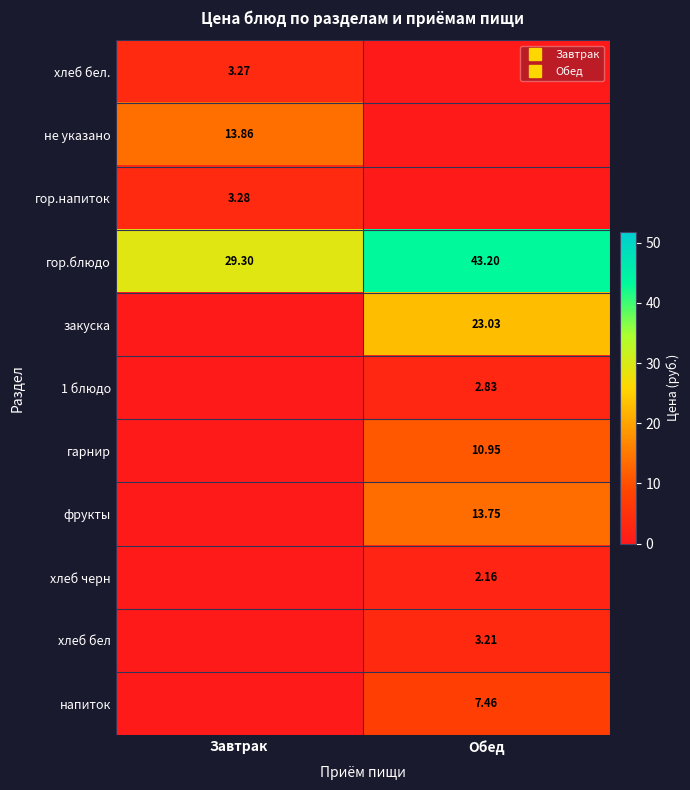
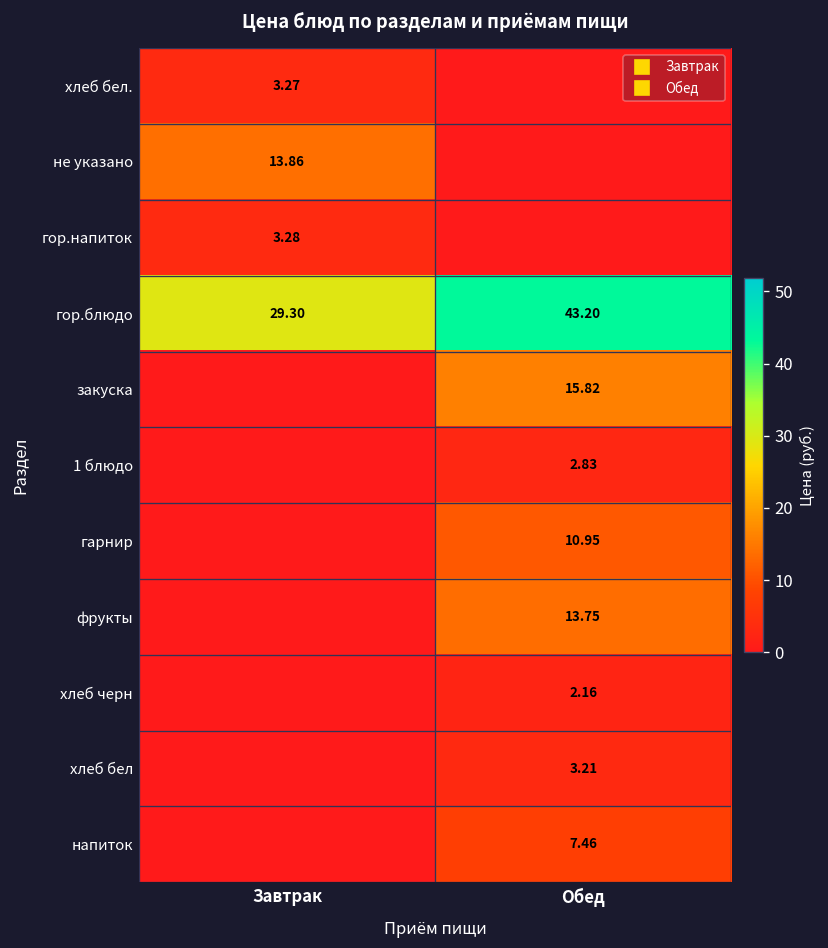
закуска, Обед: 23.03 -> 15.82
